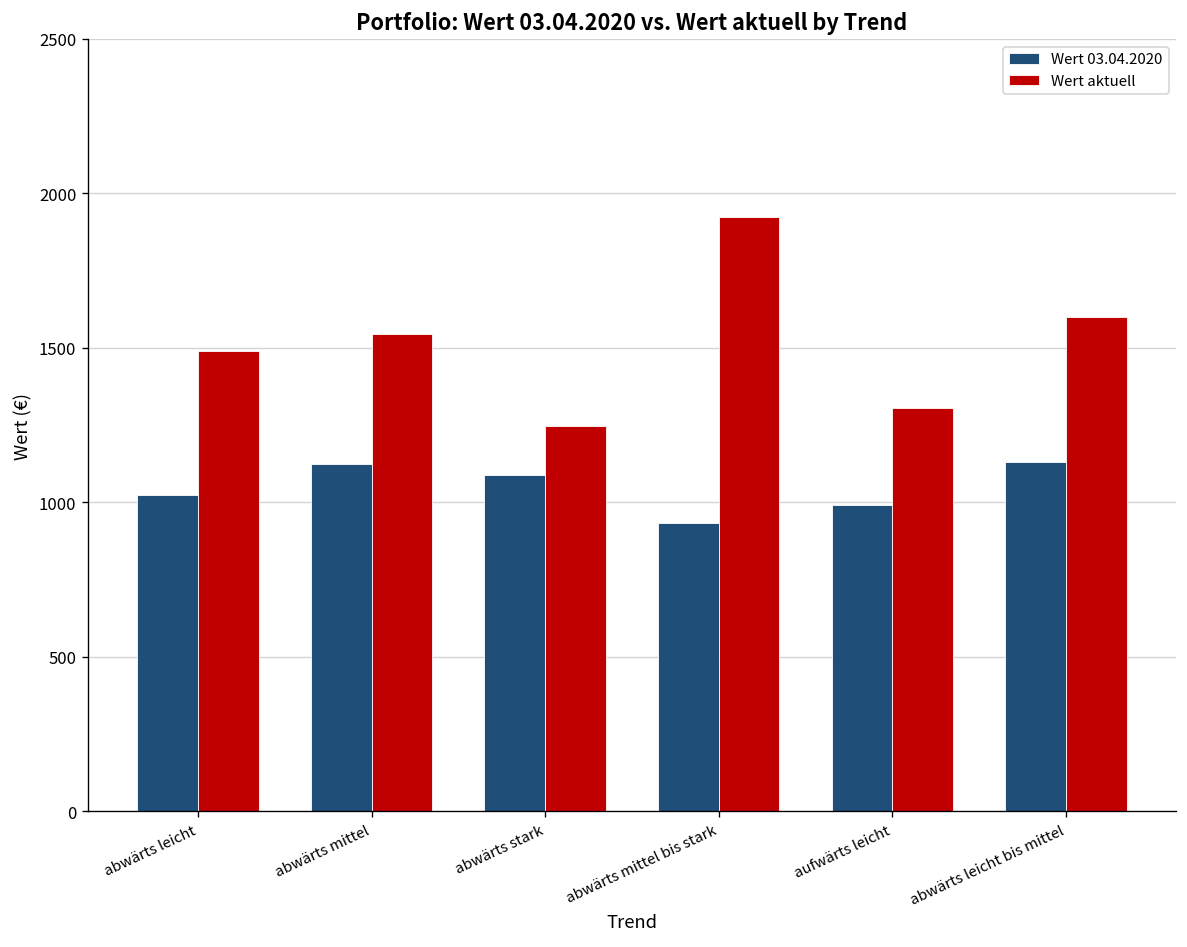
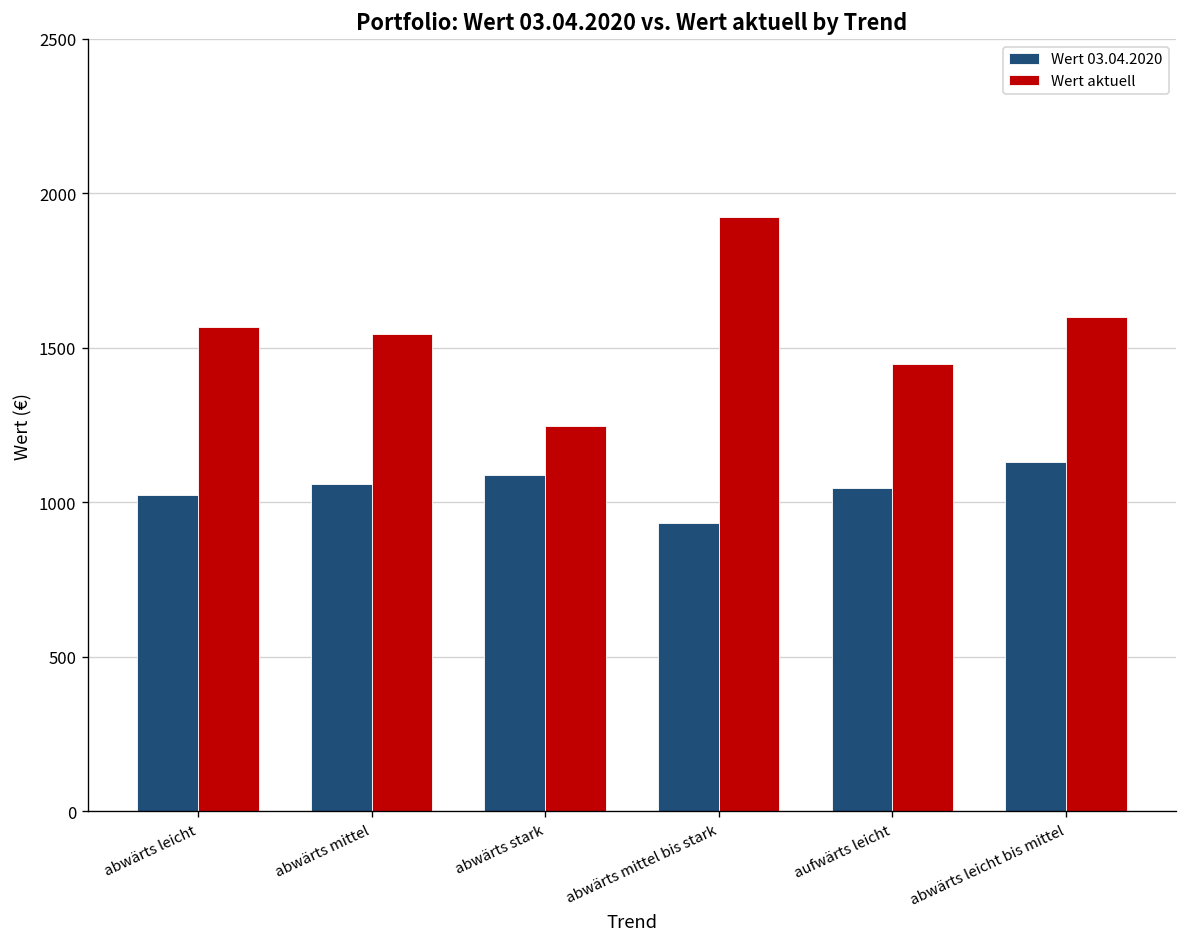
Wert aktuell, abwärts leicht: 1490 -> 1570
Wert 03.04.2020, abwärts mittel: 1120 -> 1060
Wert 03.04.2020, aufwärts leicht: 990 -> 1050
Wert aktuell, aufwärts leicht: 1300 -> 1450
